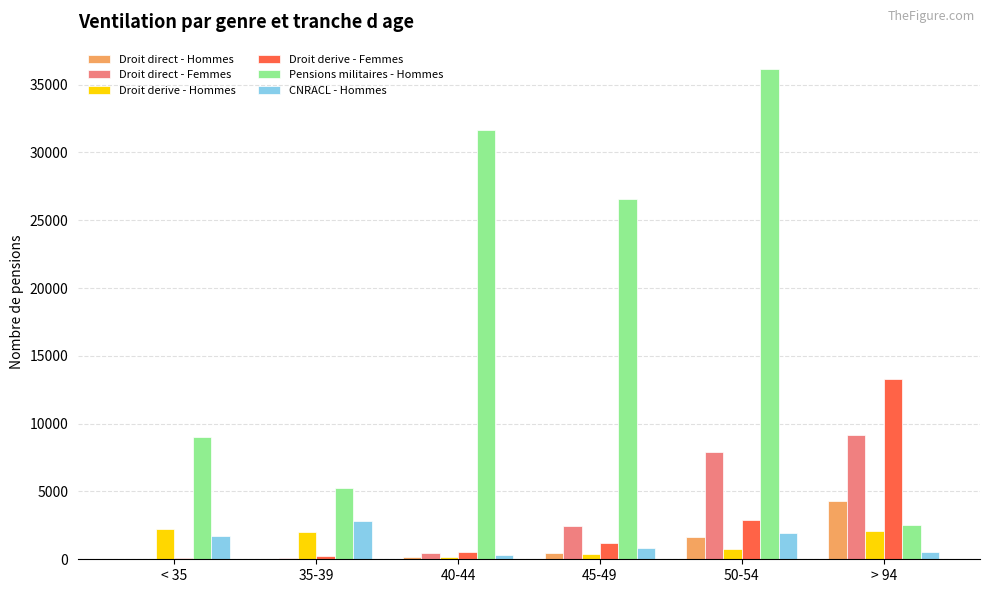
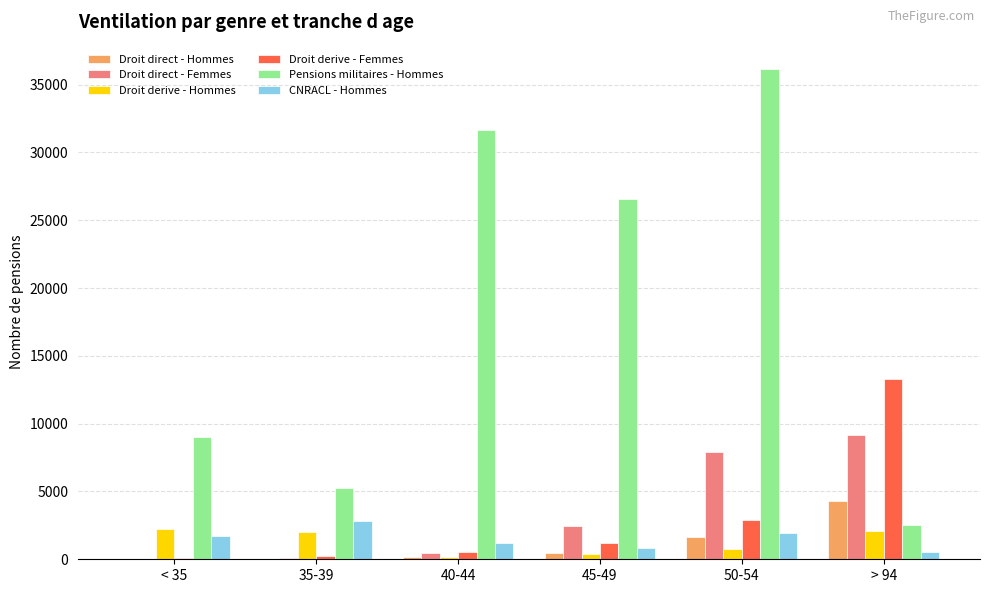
CNRACL - Hommes, 40-44: 300 -> 1200
